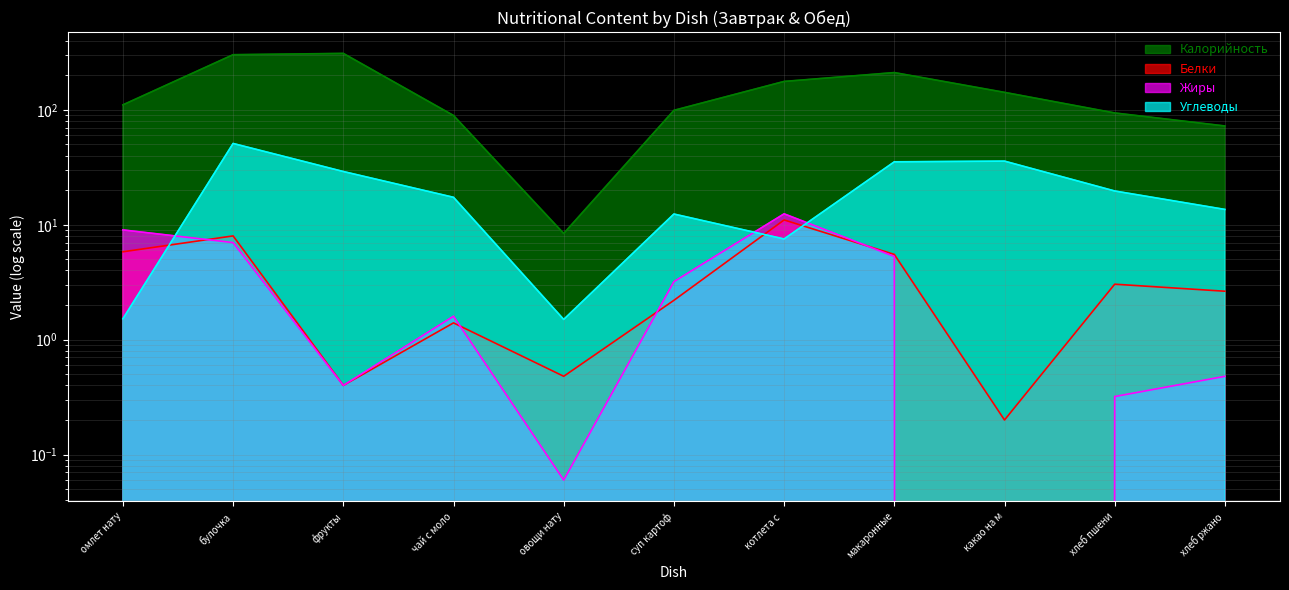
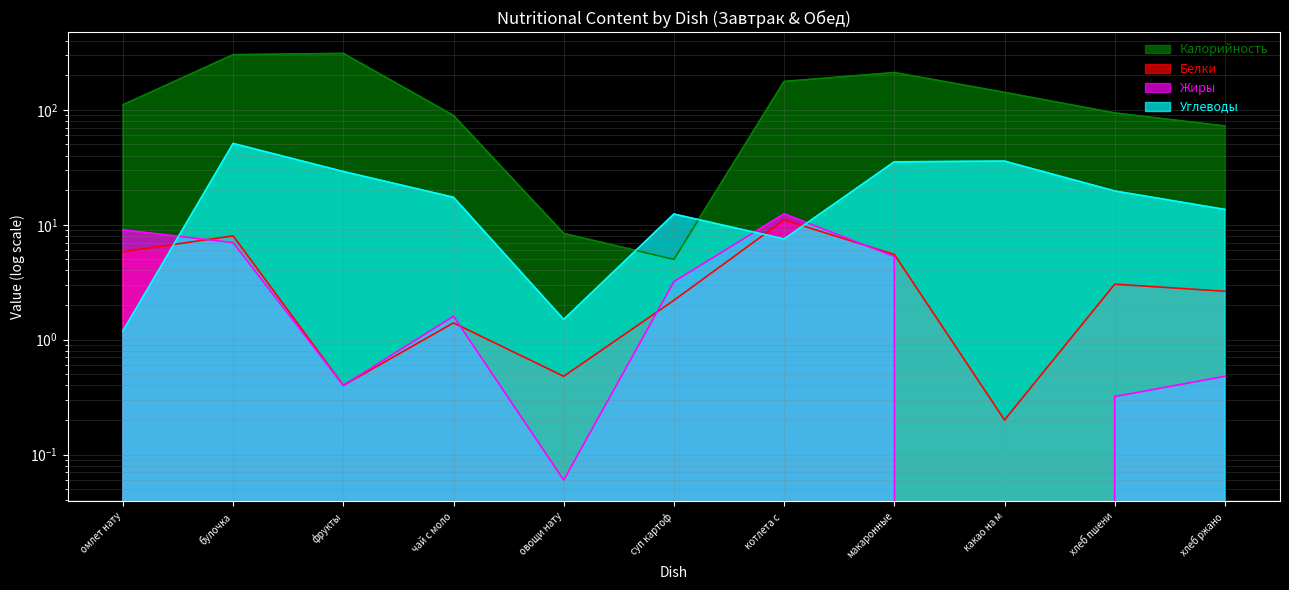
Углеводы, омлет нату: 1.5 -> 1.2
Калорийность, суп картоф: 100 -> 5
